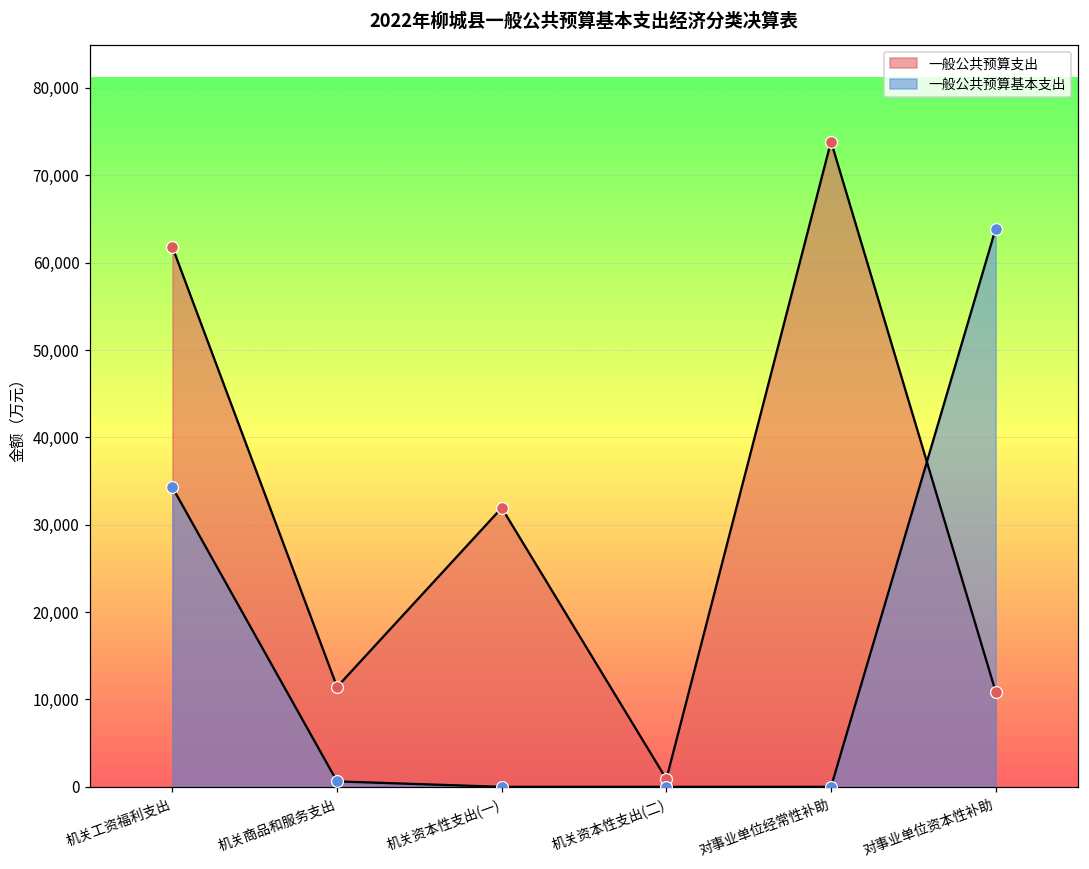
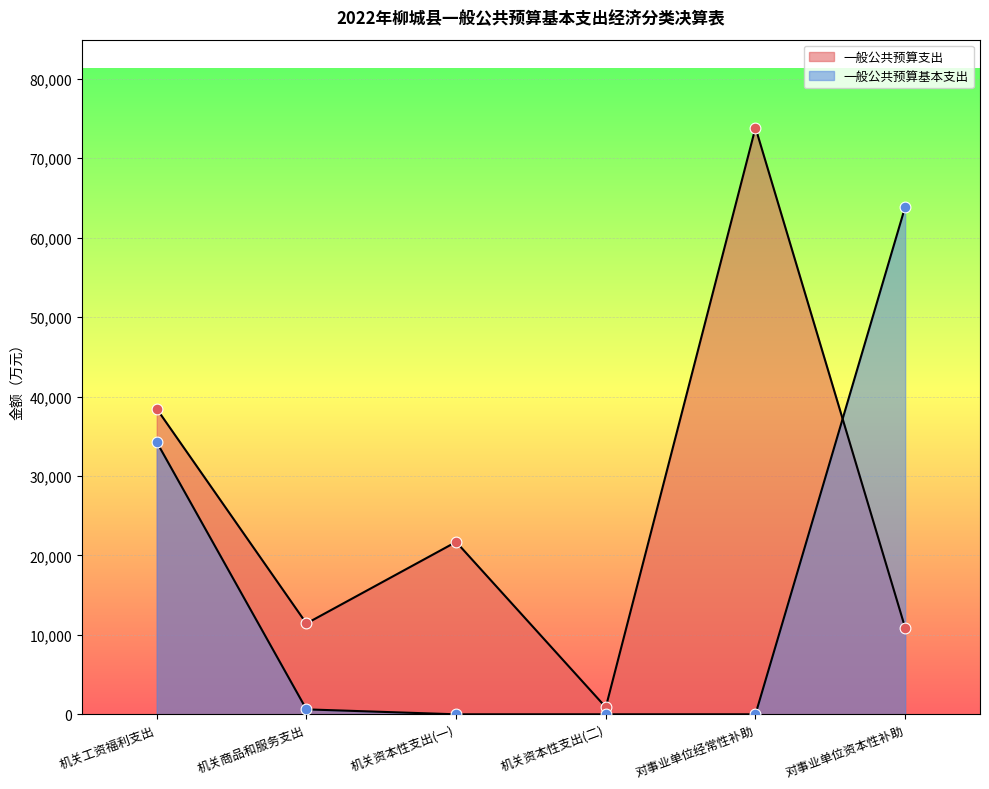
一般公共预算支出, 机关工资福利支出: 62,000 -> 38,000
一般公共预算支出, 机关资本性支出(一): 32,000 -> 22,000
